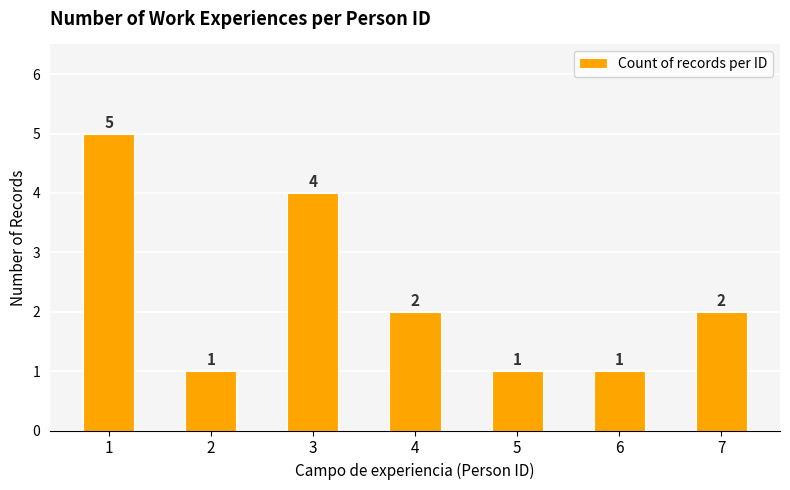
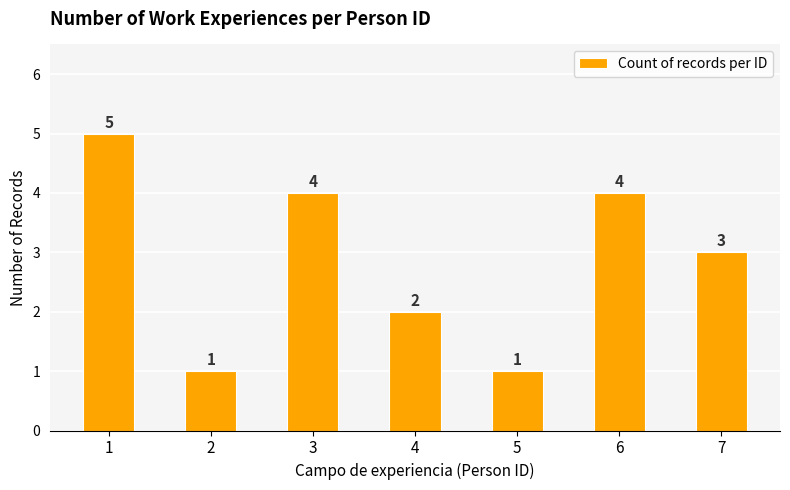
6: 1 -> 4
7: 2 -> 3
